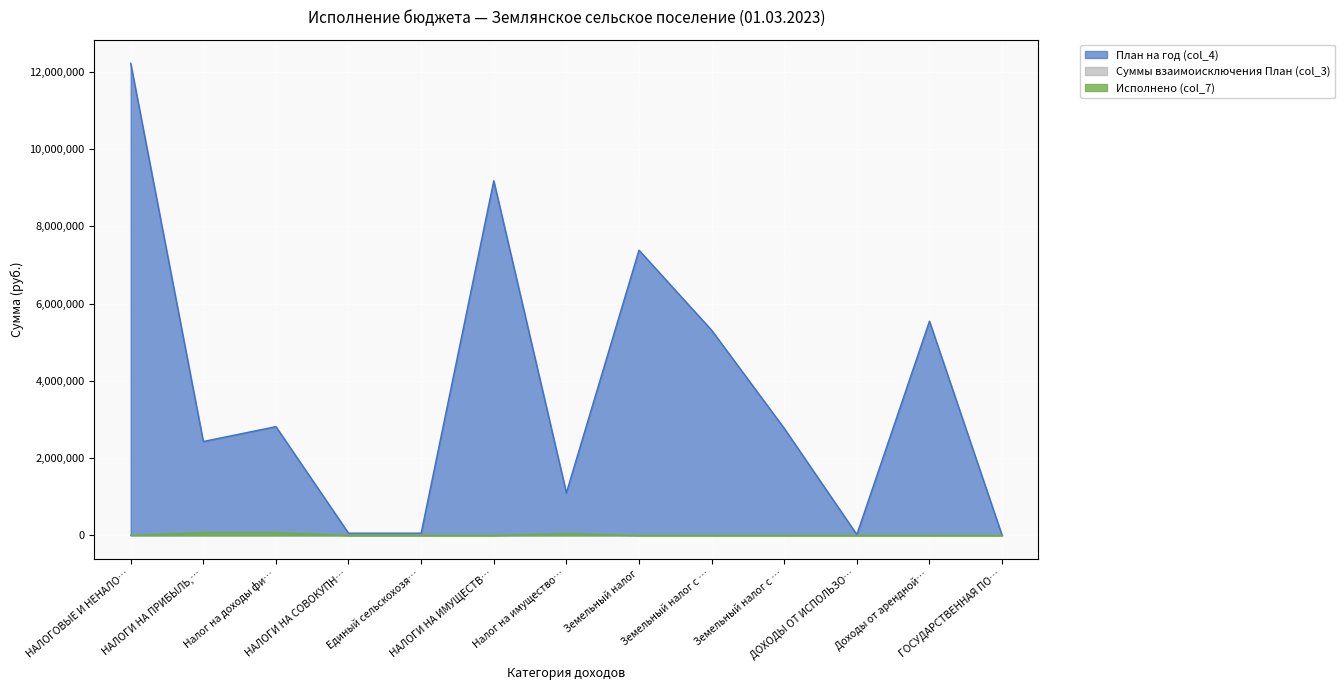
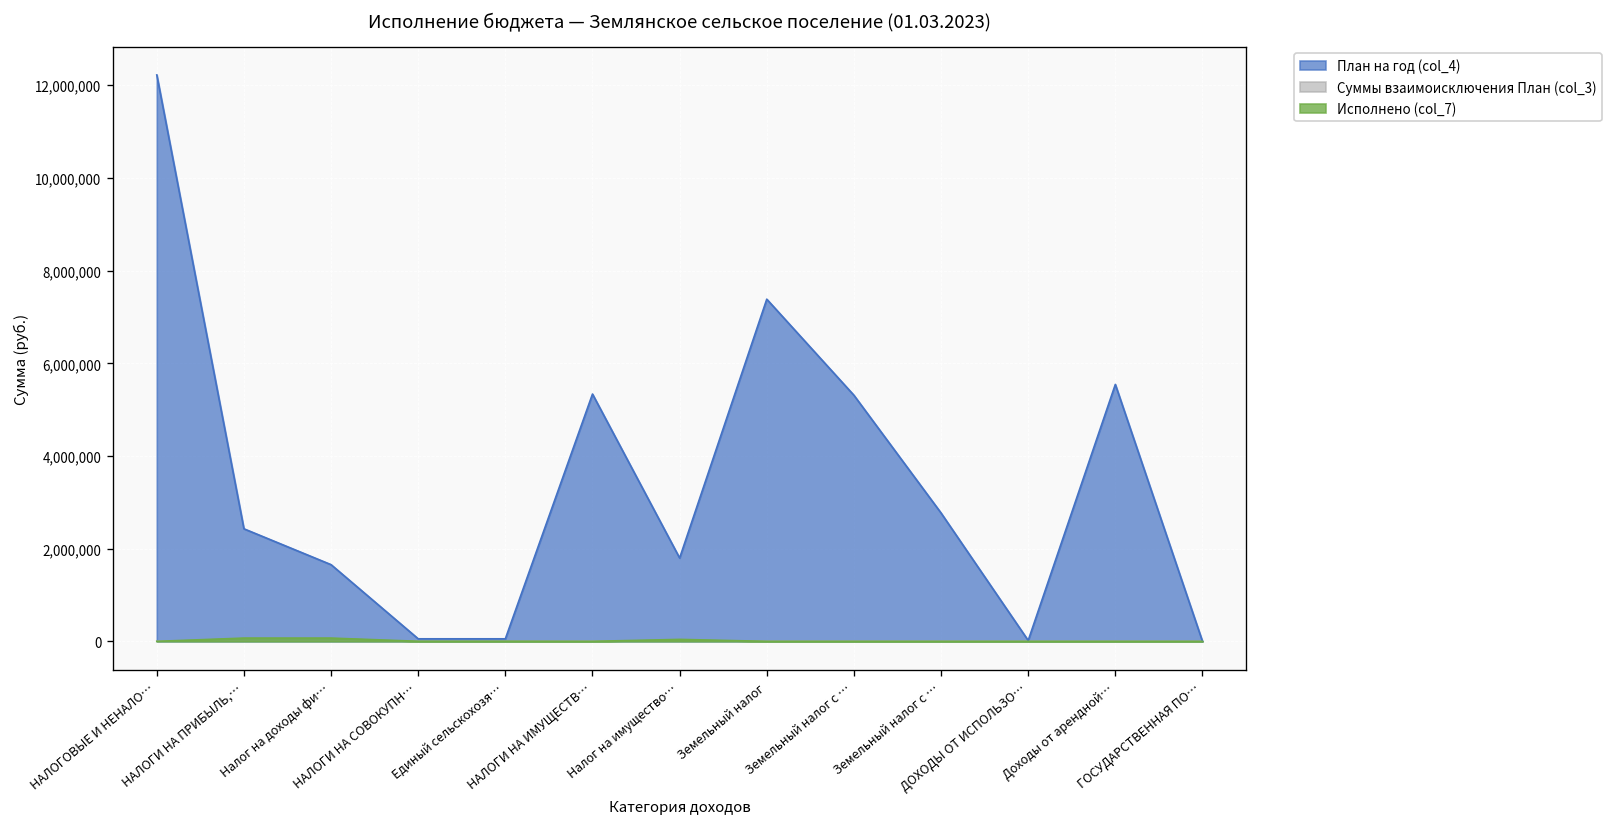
План на год (col_4), Налог на доходы фи…: 2,800,000 -> 1,700,000
План на год (col_4), НАЛОГИ НА ИМУЩЕСТВ…: 9,200,000 -> 5,300,000
План на год (col_4), Налог на имущество…: 1,100,000 -> 1,800,000
